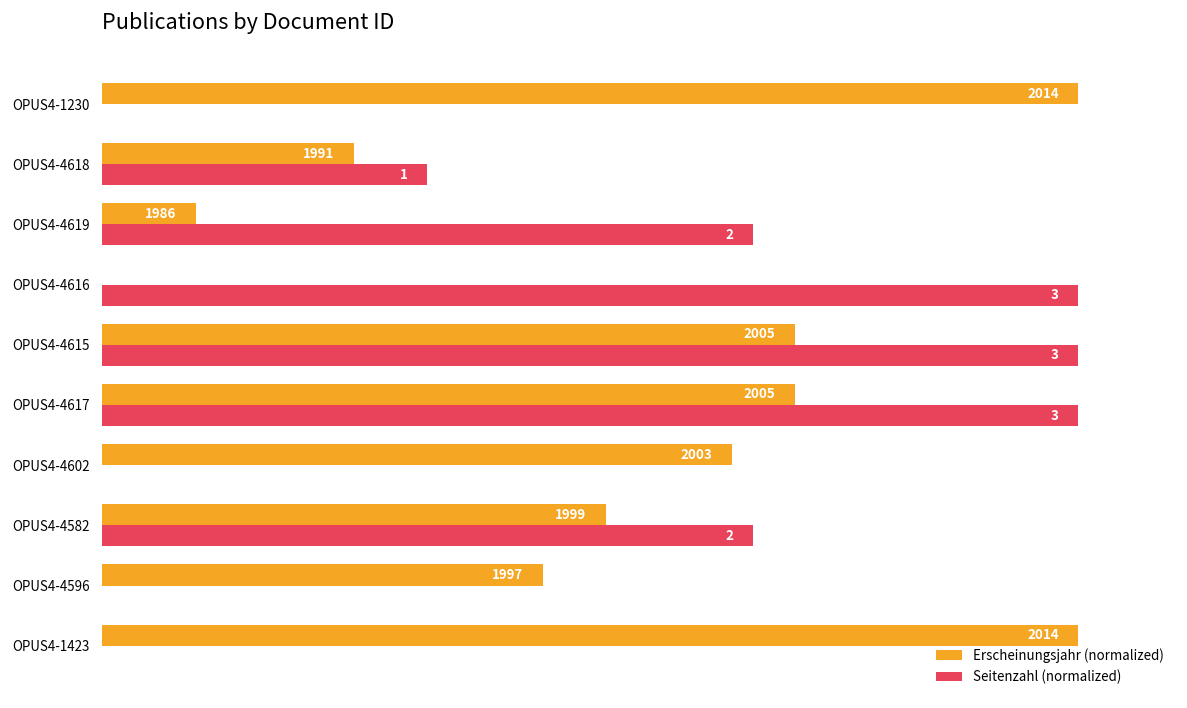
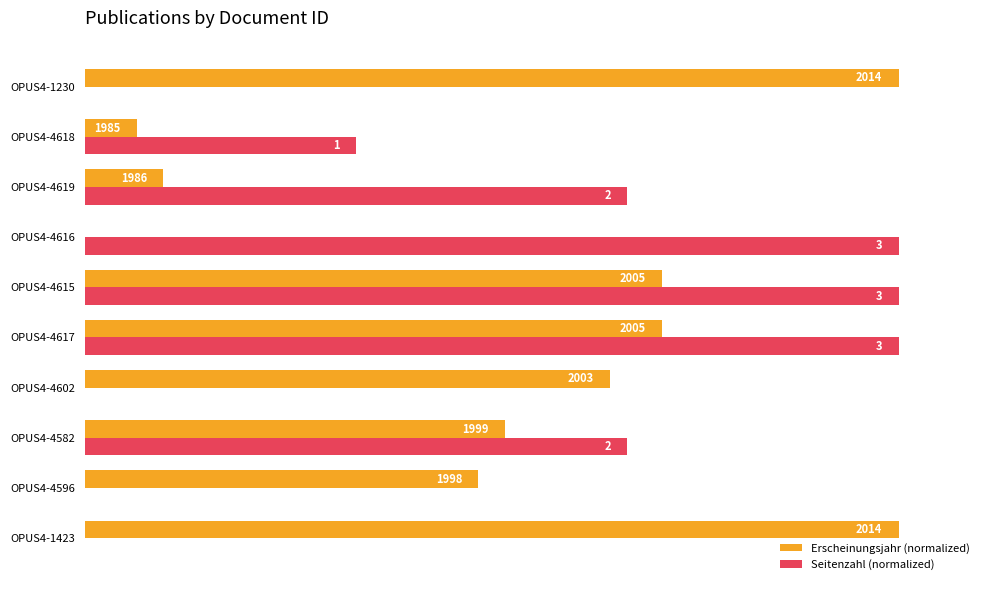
Erscheinungsjahr (normalized), OPUS4-4618: 1991 -> 1985
Erscheinungsjahr (normalized), OPUS4-4596: 1997 -> 1998
